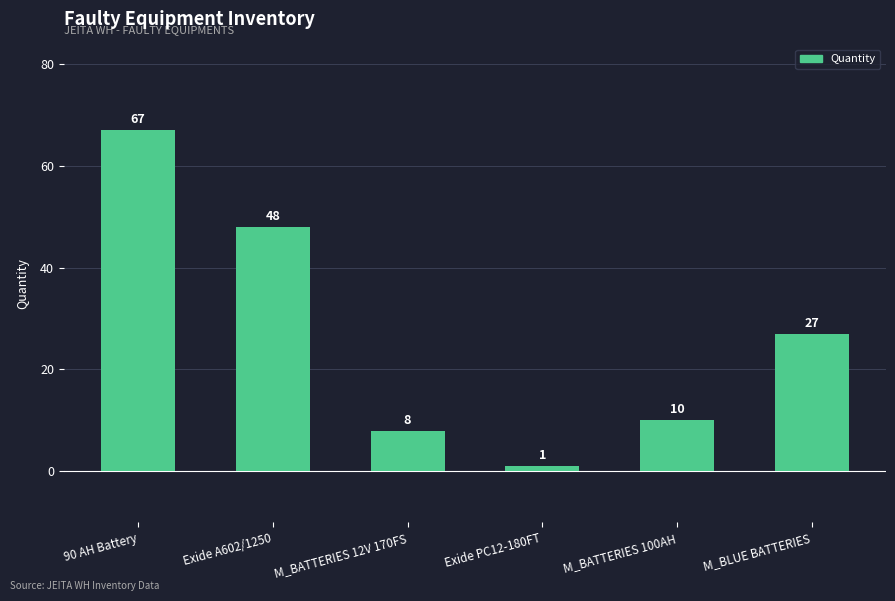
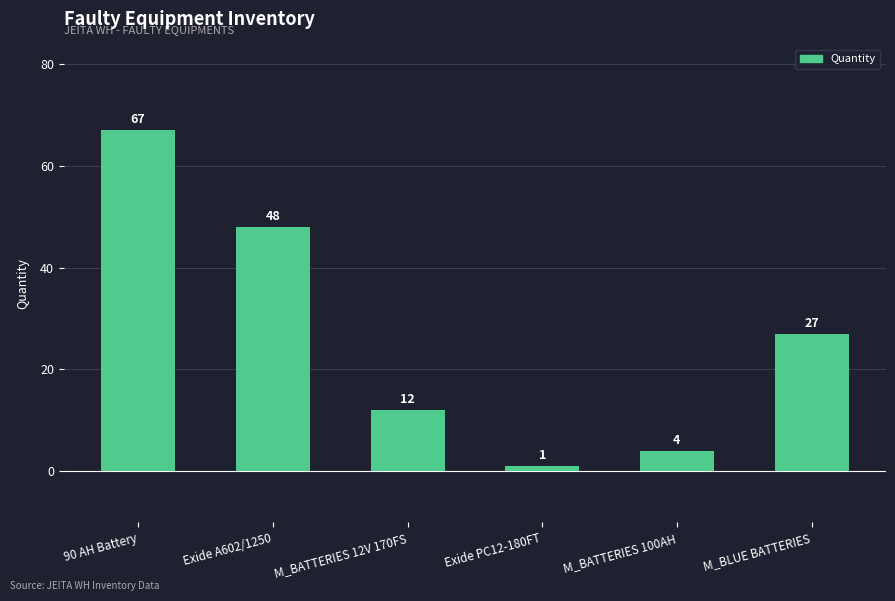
M_BATTERIES 12V 170FS: 8 -> 12
M_BATTERIES 100AH: 10 -> 4
